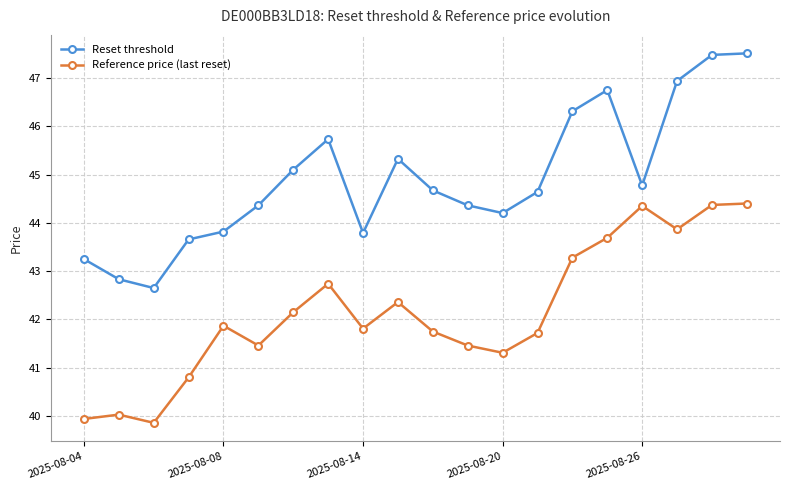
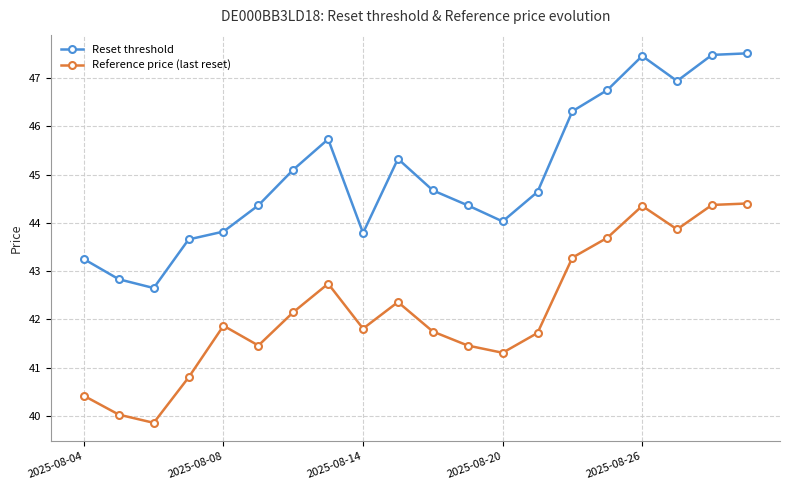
Reference price (last reset), 2025-08-04: 39.9 -> 40.4
Reset threshold, 2025-08-20: 44.2 -> 44.0
Reset threshold, 2025-08-26: 44.8 -> 47.5
